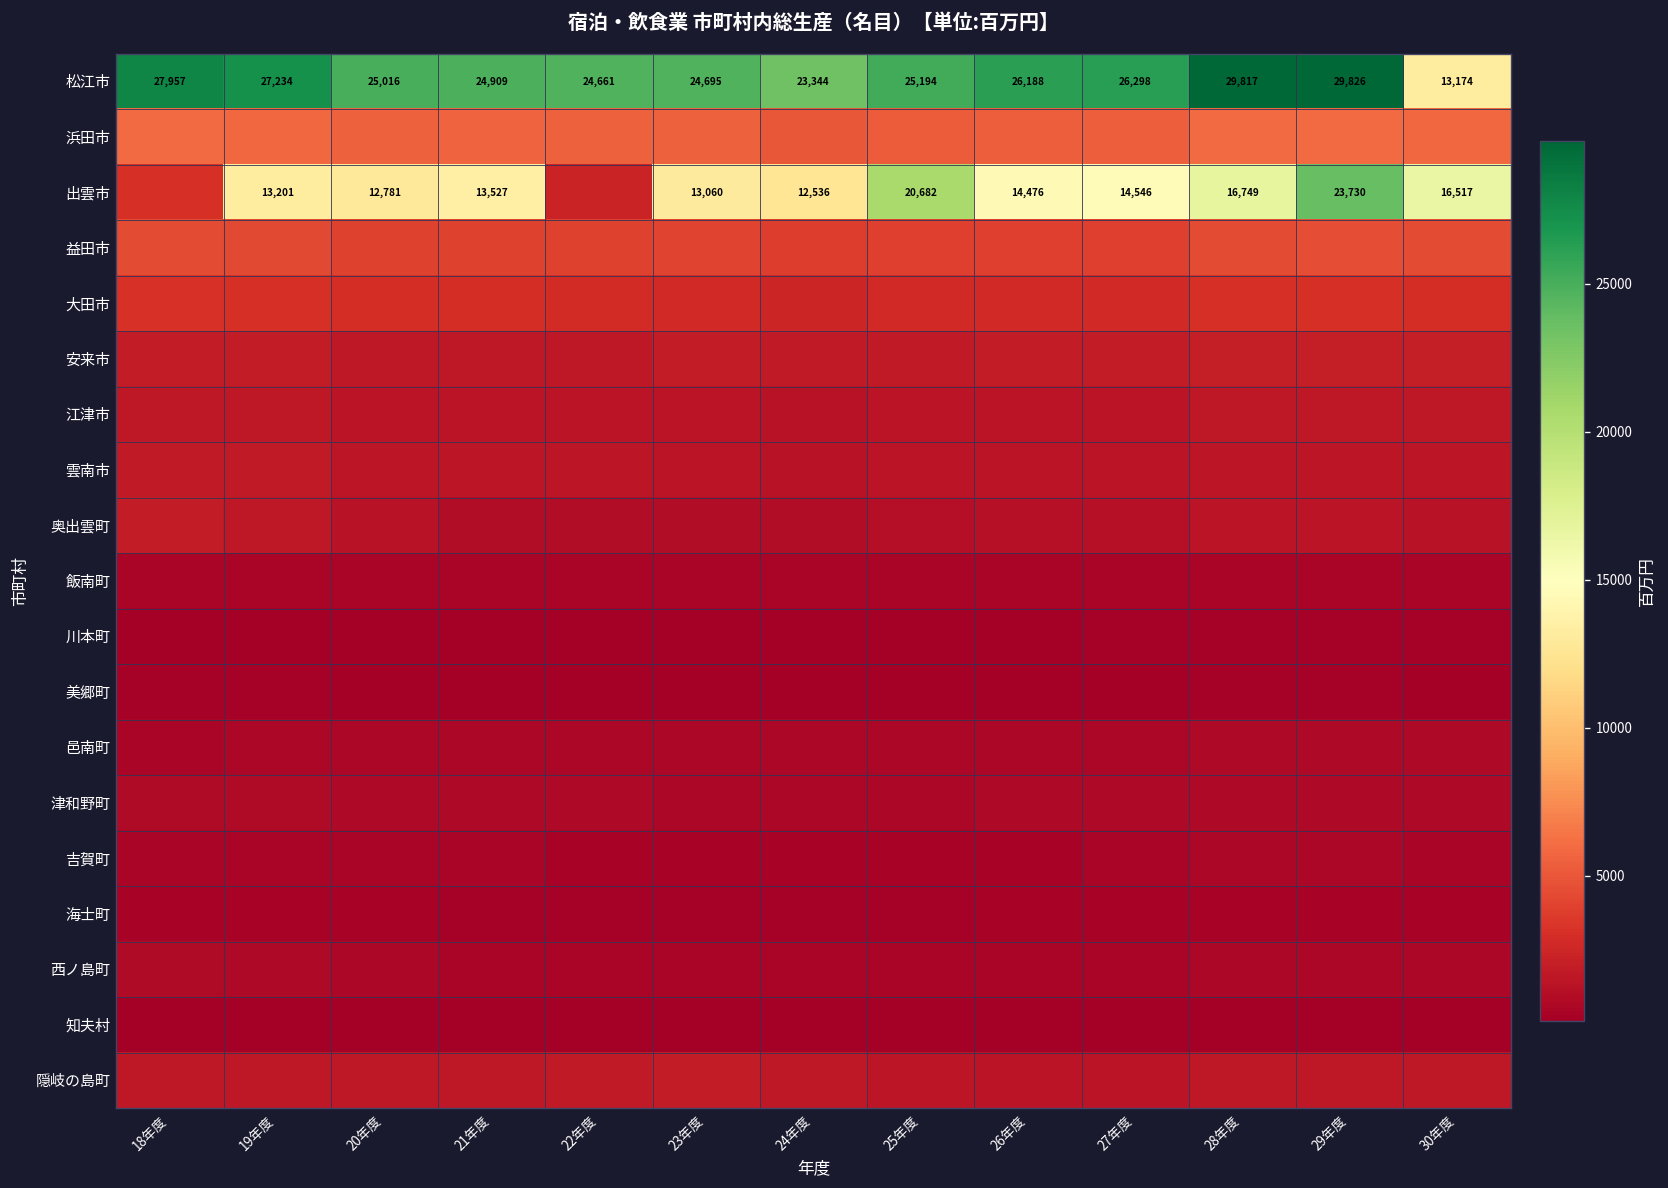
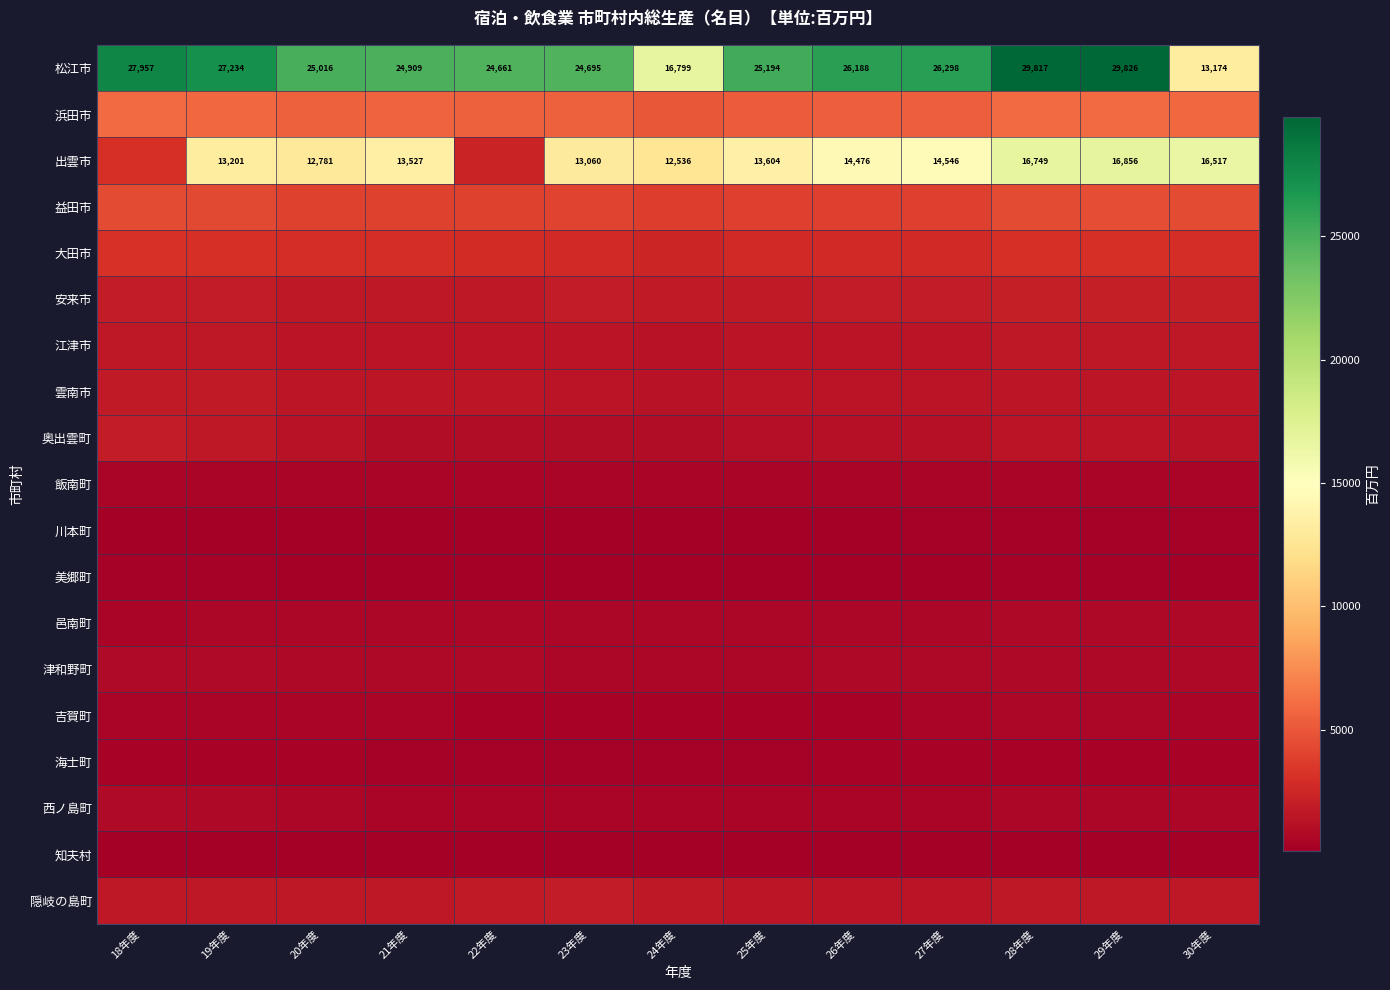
松江市, 24年度: 23,344 -> 16,799
出雲市, 25年度: 20,682 -> 13,604
出雲市, 29年度: 23,730 -> 16,856
